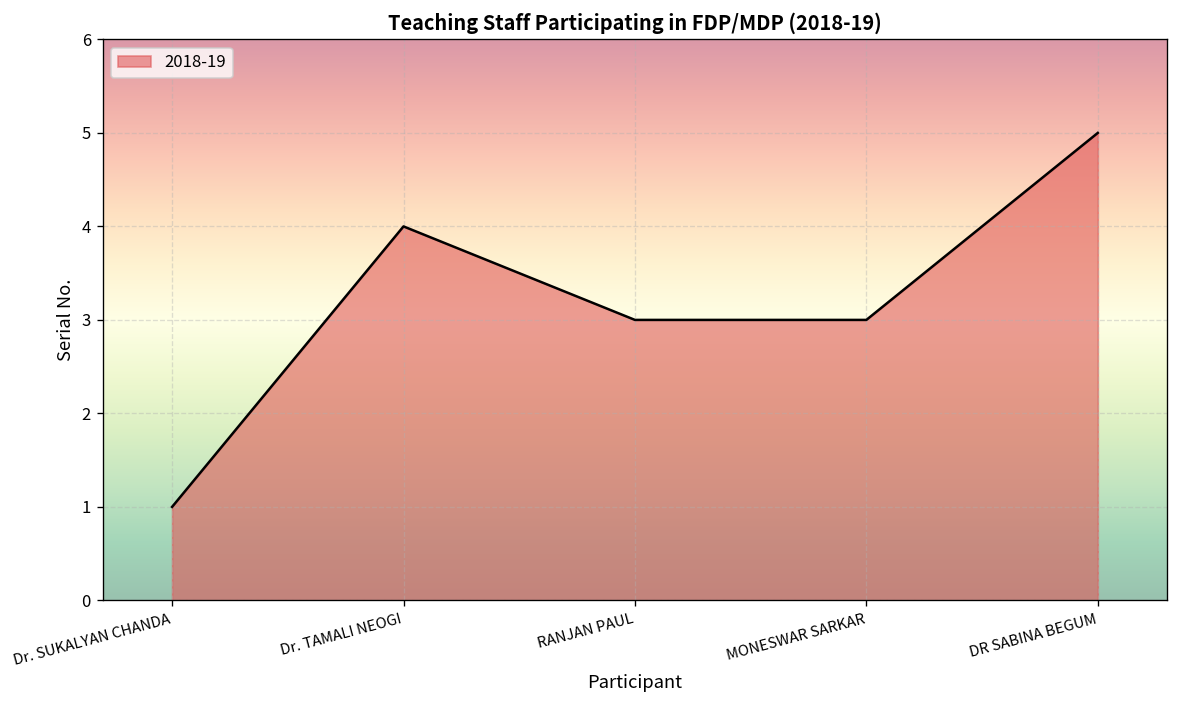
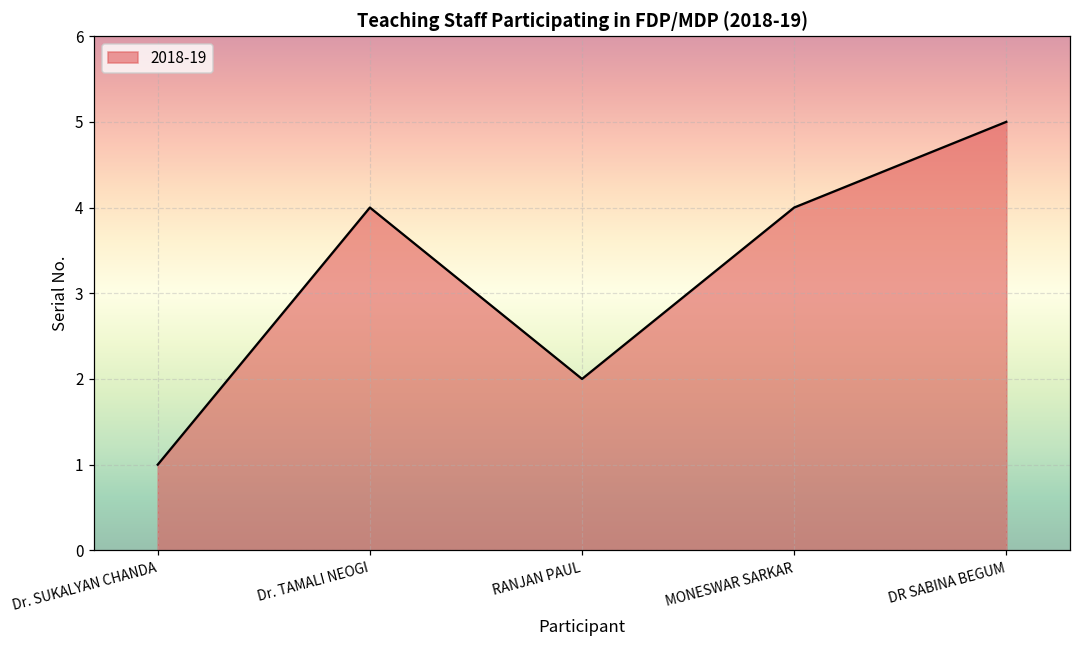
RANJAN PAUL: 3 -> 2
MONESWAR SARKAR: 3 -> 4
